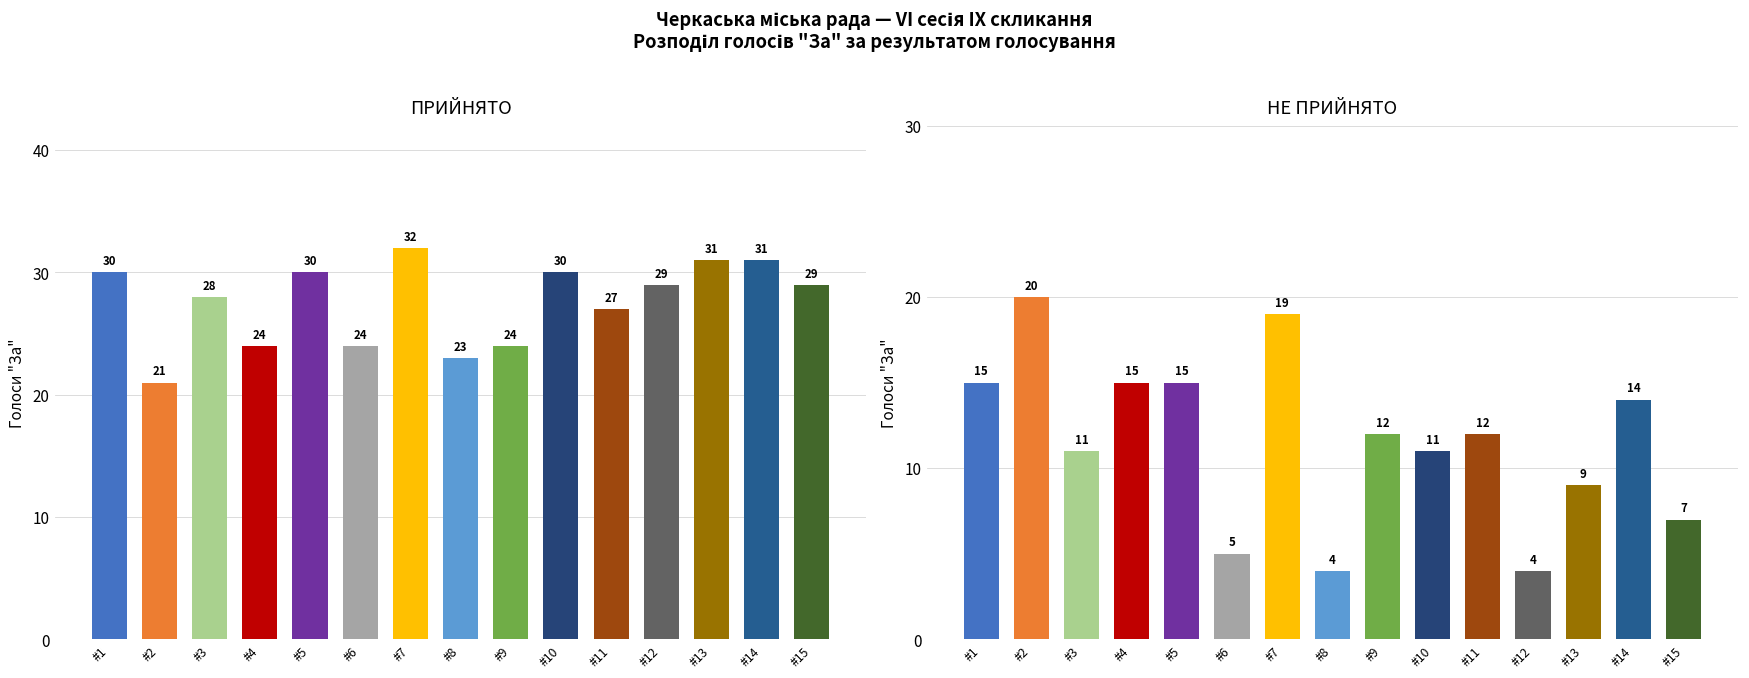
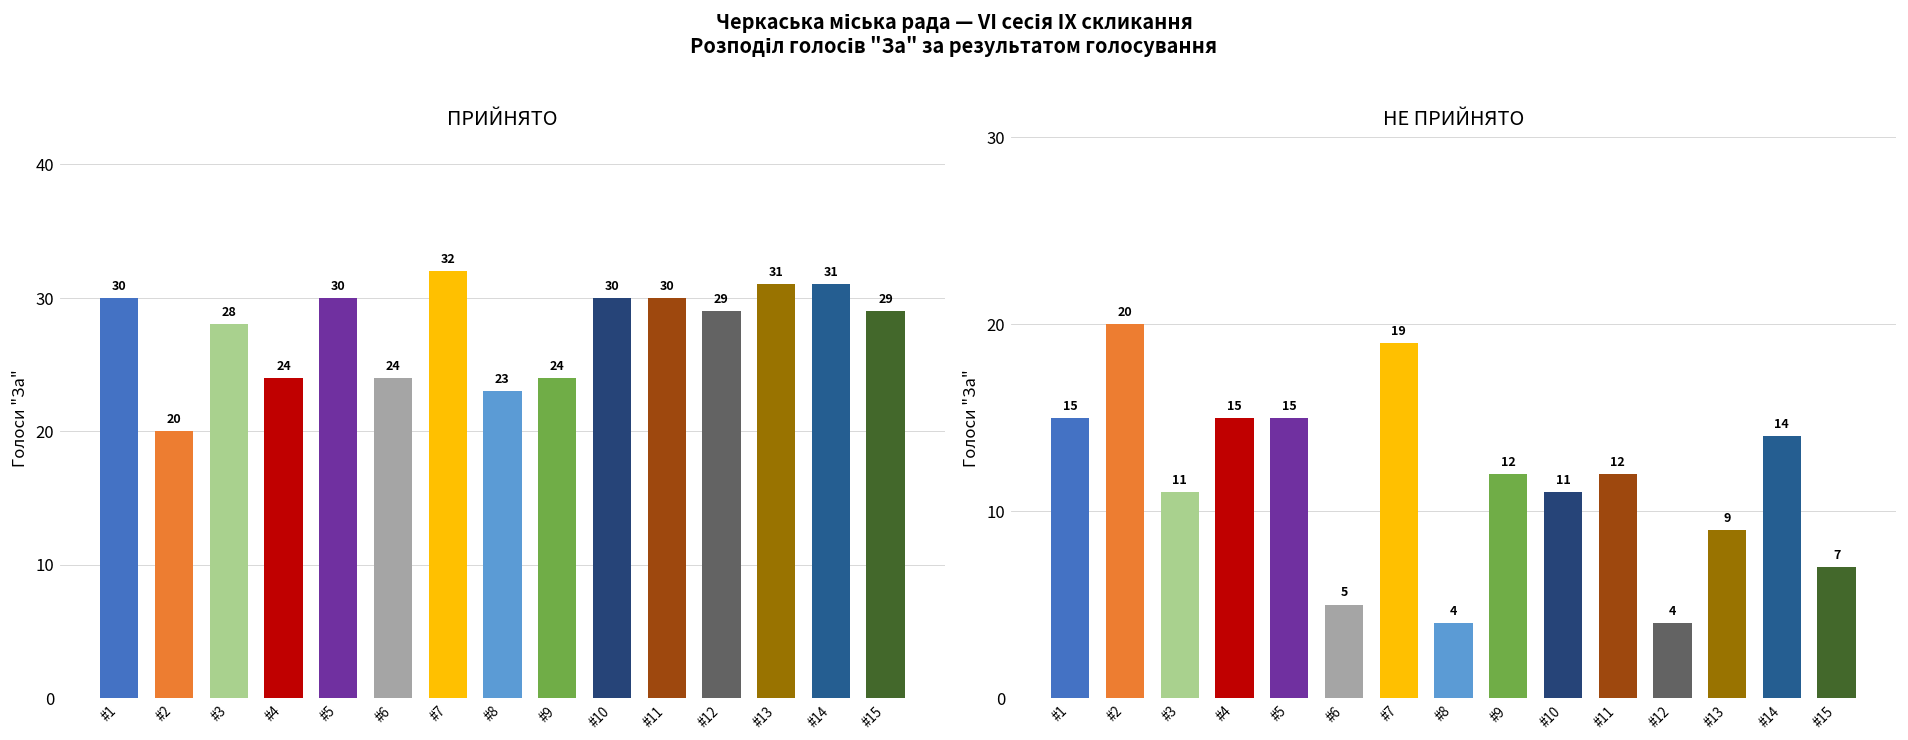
ПРИЙНЯТО, #2: 21 -> 20
ПРИЙНЯТО, #11: 27 -> 30
